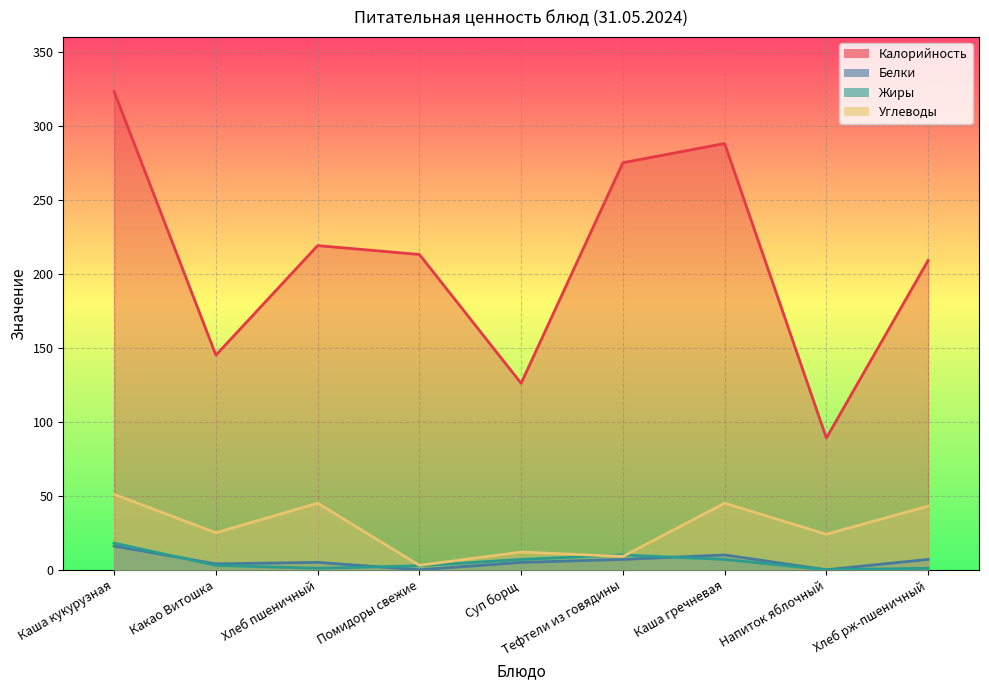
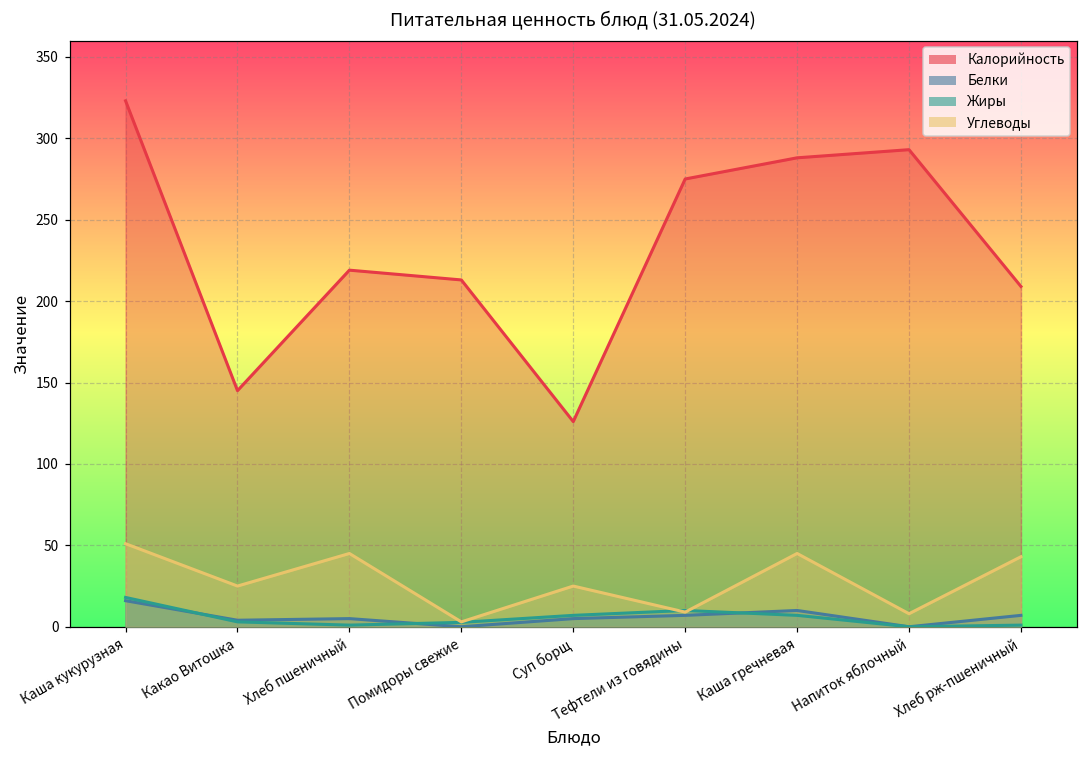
Углеводы, Суп борщ: 12 -> 25
Калорийность, Напиток яблочный: 89 -> 293
Углеводы, Напиток яблочный: 24 -> 8
